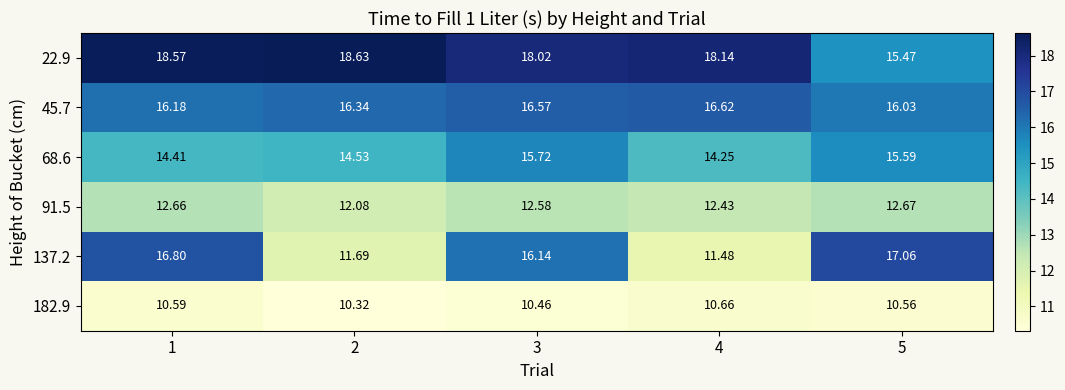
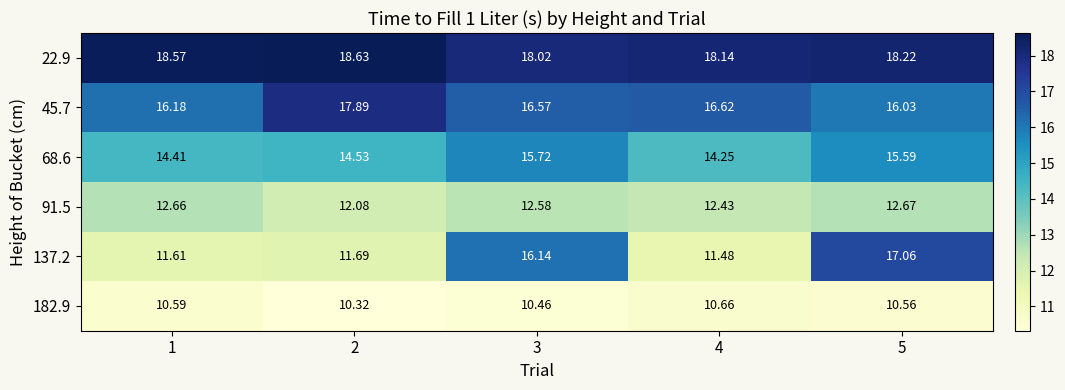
22.9, 5: 15.47 -> 18.22
45.7, 2: 16.34 -> 17.89
137.2, 1: 16.80 -> 11.61
